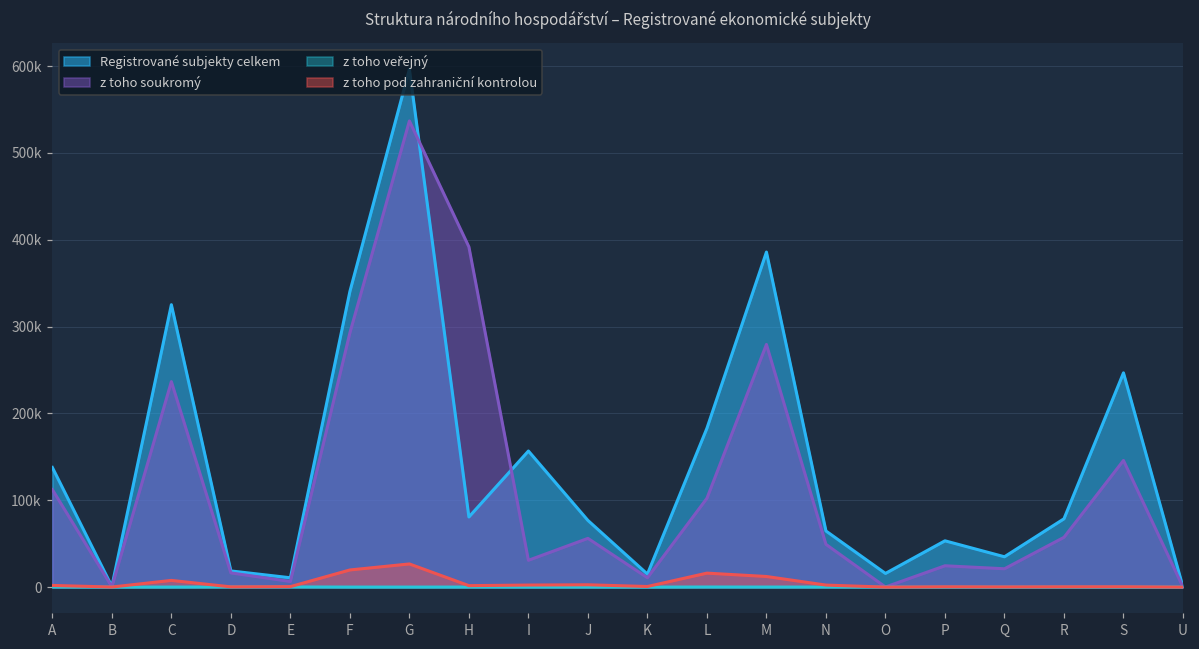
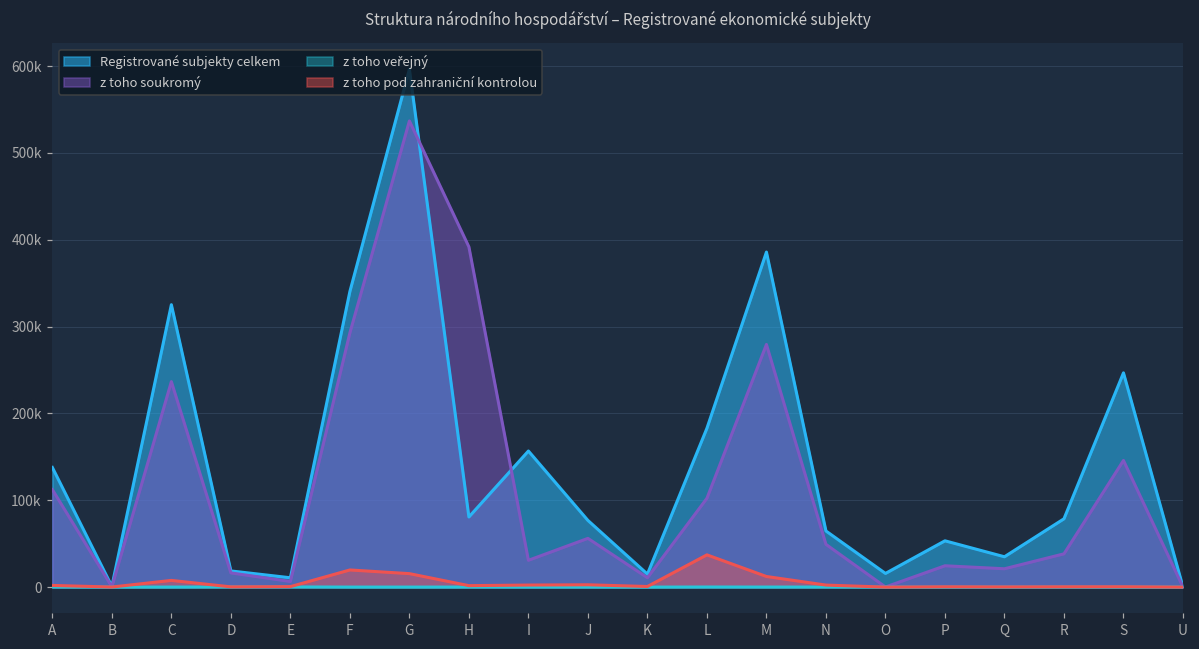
z toho pod zahraniční kontrolou, G: 30000 -> 20000
z toho pod zahraniční kontrolou, L: 20000 -> 40000
z toho soukromý, R: 60000 -> 40000
